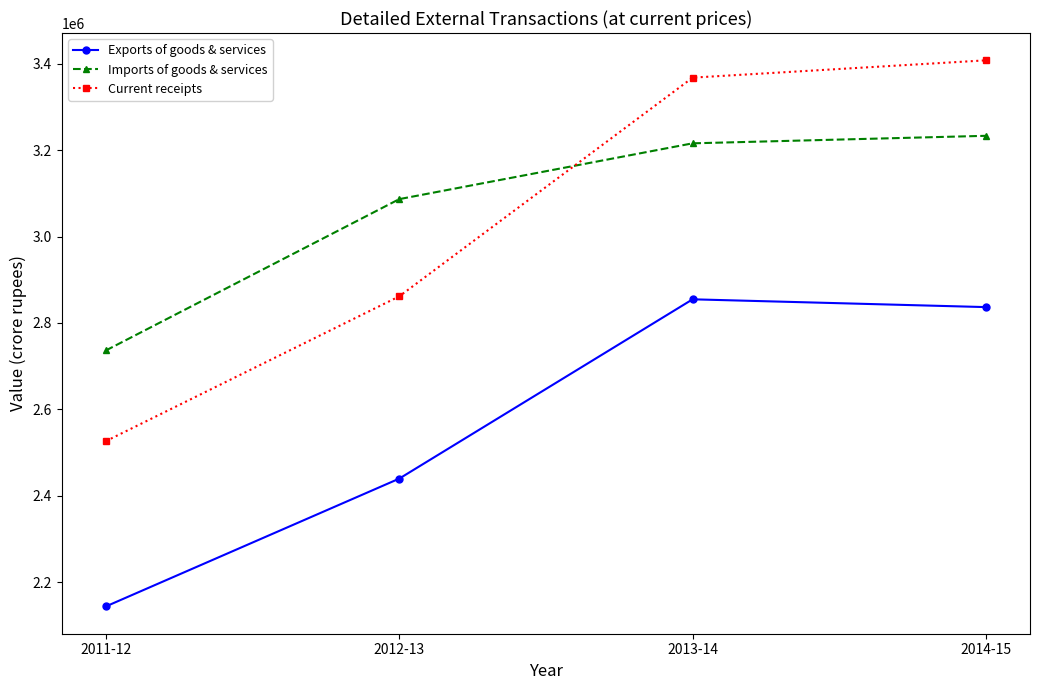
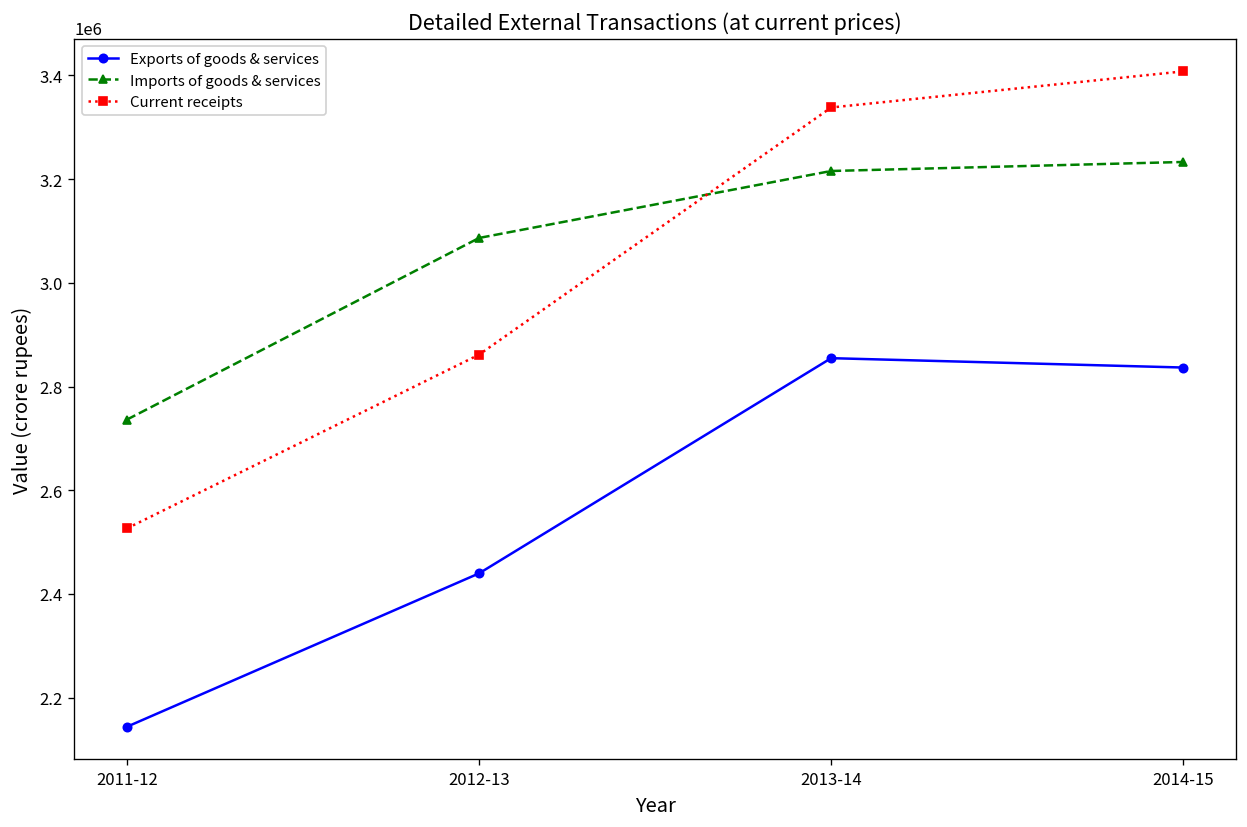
Current receipts, 2013-14: 3370000 -> 3340000
